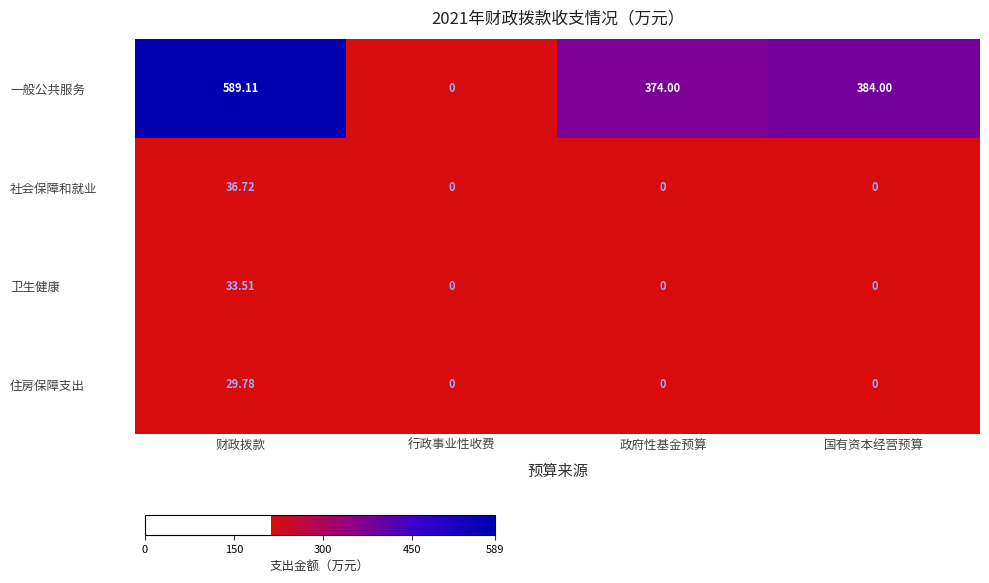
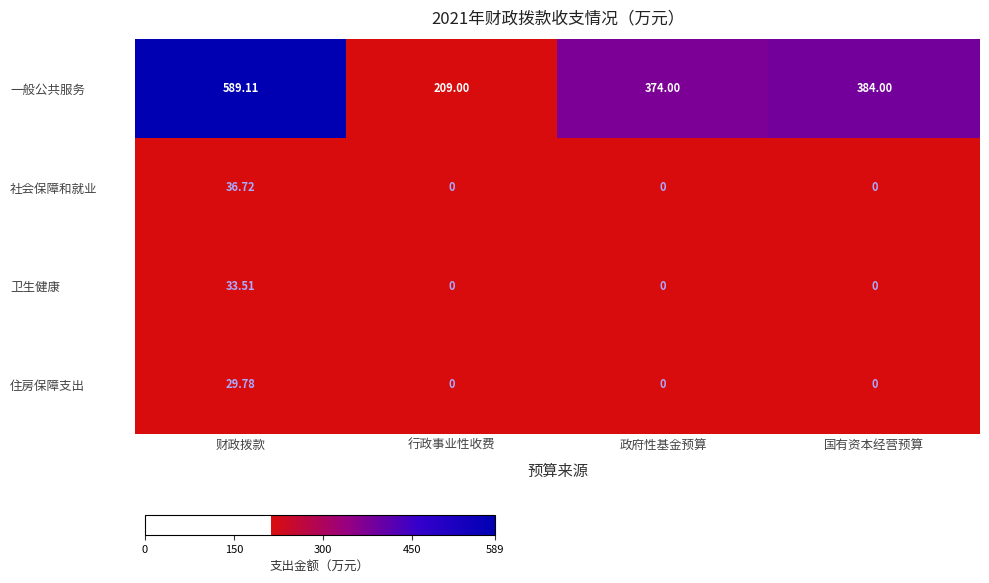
一般公共服务, 行政事业性收费: 0 -> 209.00
